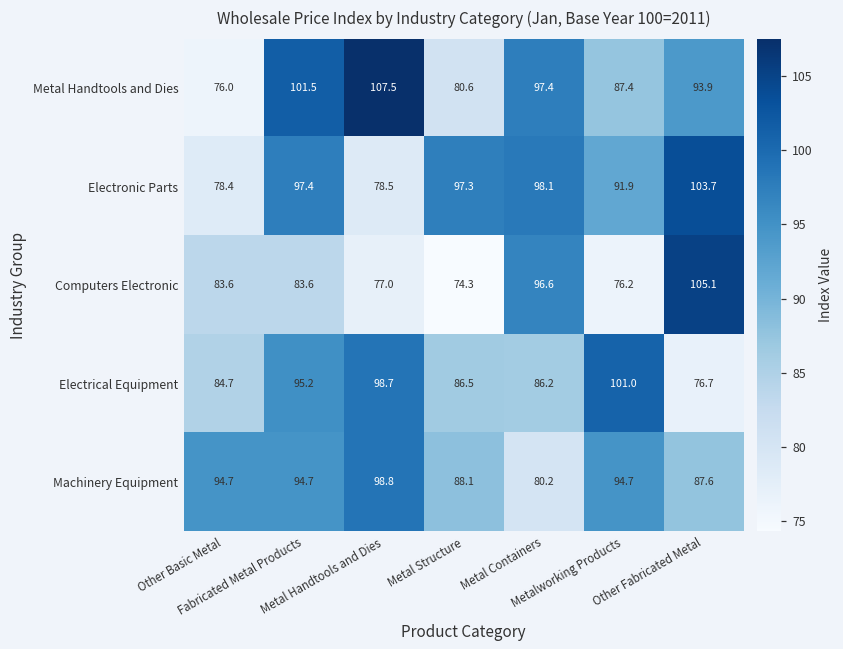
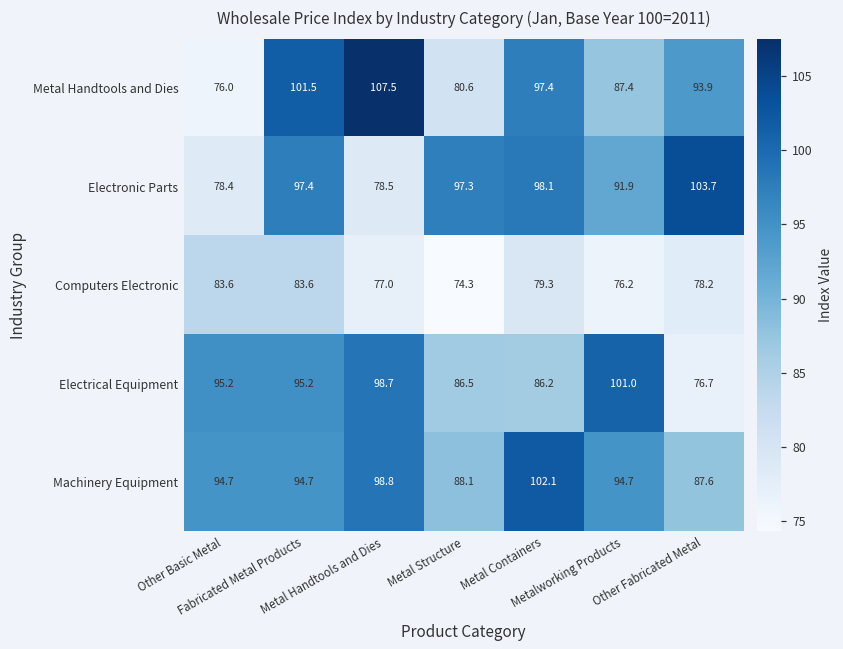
Computers Electronic, Metal Containers: 96.6 -> 79.3
Computers Electronic, Other Fabricated Metal: 105.1 -> 78.2
Electrical Equipment, Other Basic Metal: 84.7 -> 95.2
Machinery Equipment, Metal Containers: 80.2 -> 102.1
